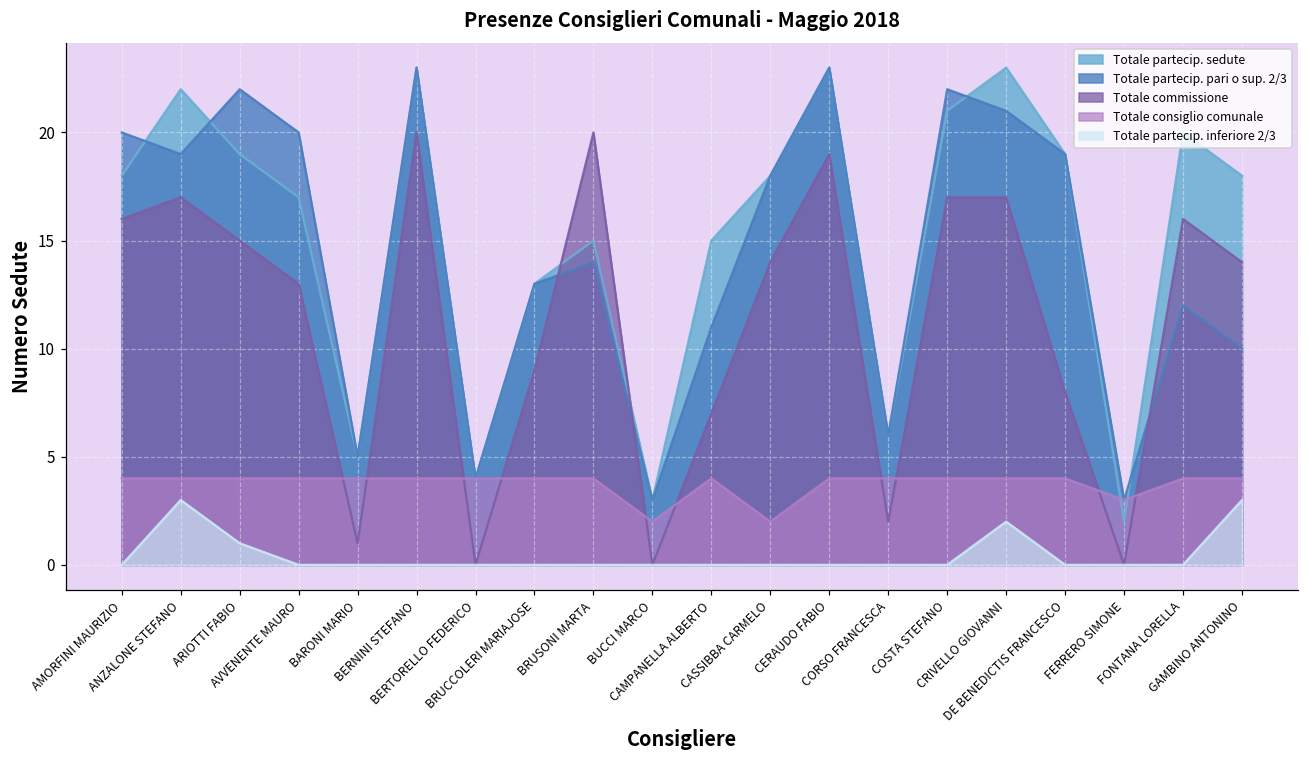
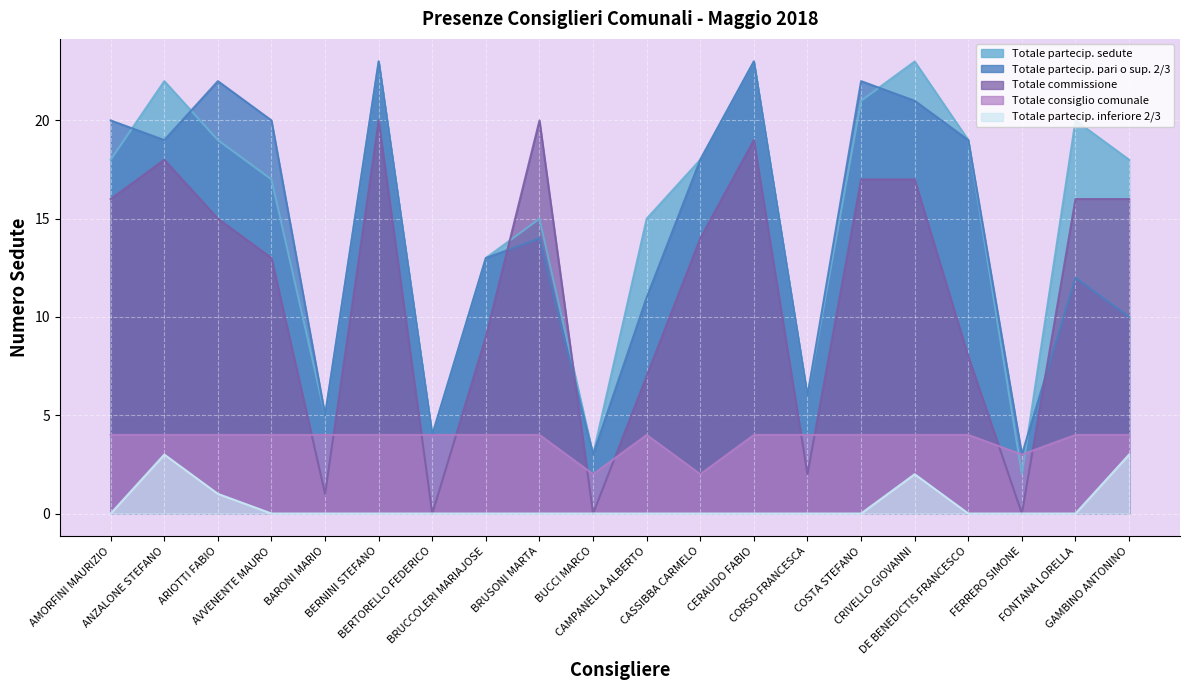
Totale commissione, ANZALONE STEFANO: 17 -> 18
Totale commissione, GAMBINO ANTONINO: 14 -> 16
